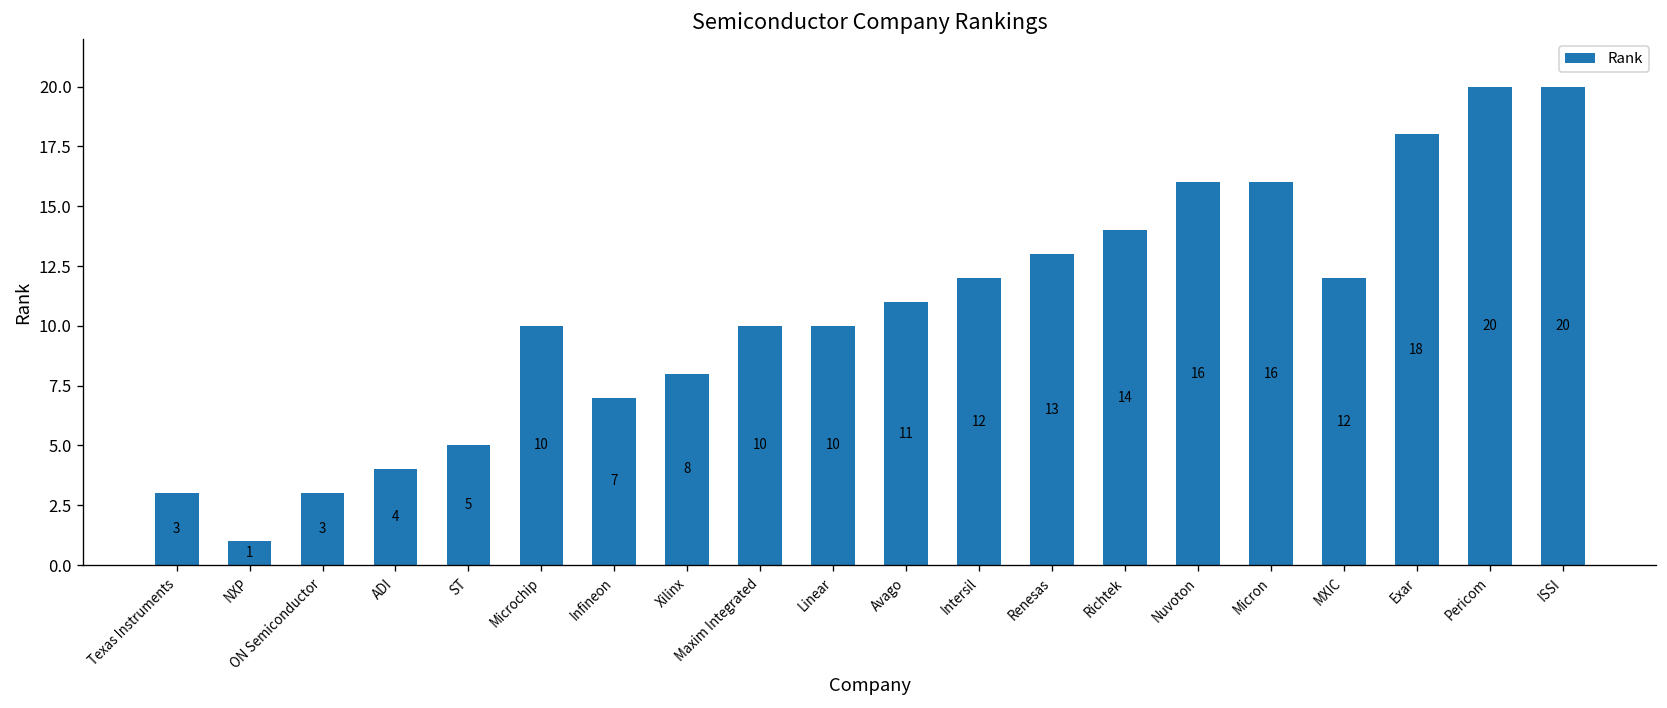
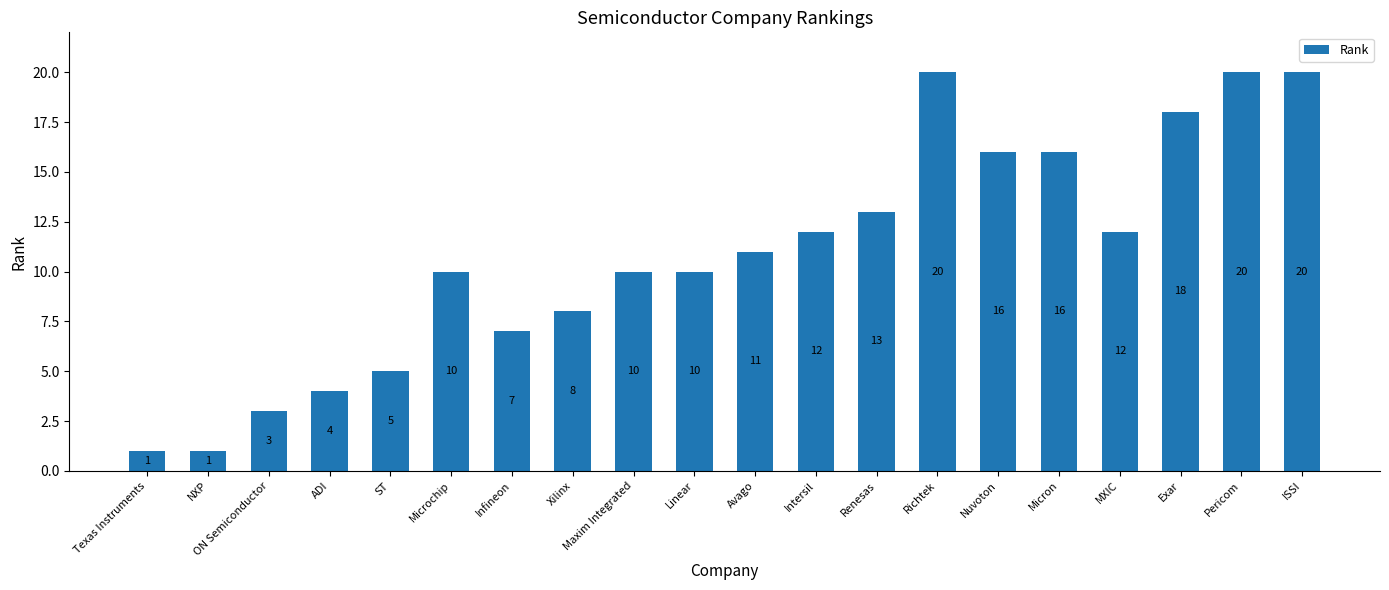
Texas Instruments: 3 -> 1
Richtek: 14 -> 20
